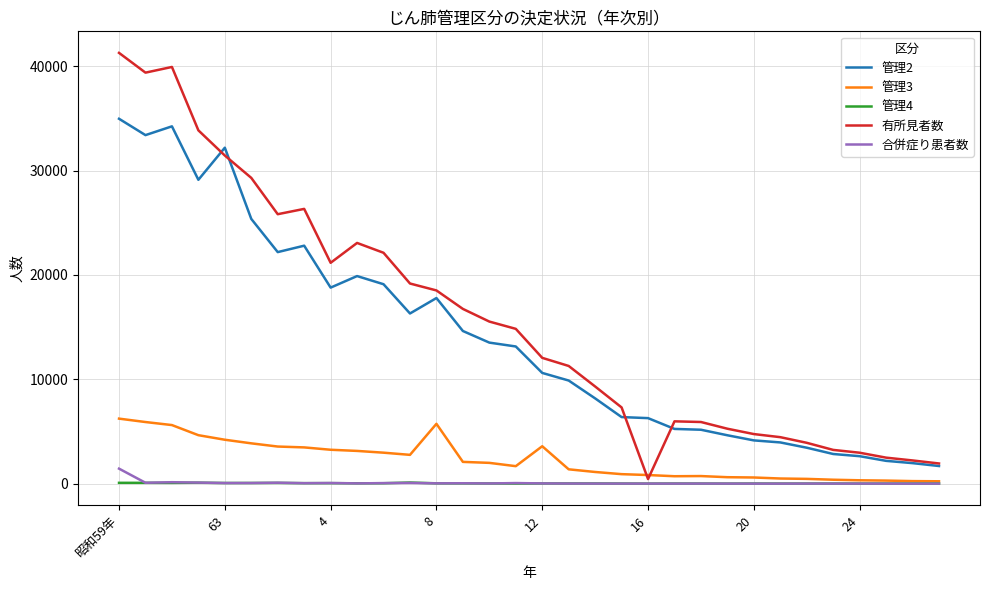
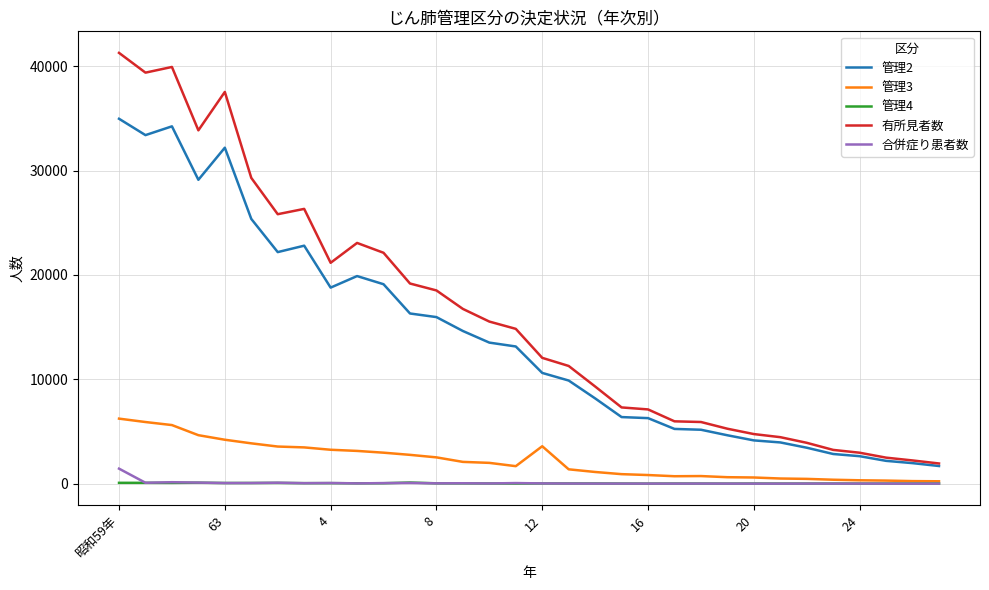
有所見者数, 63: 31400 -> 37500
管理2, 8: 17800 -> 16000
管理3, 8: 5700 -> 2500
有所見者数, 16: 400 -> 7100
